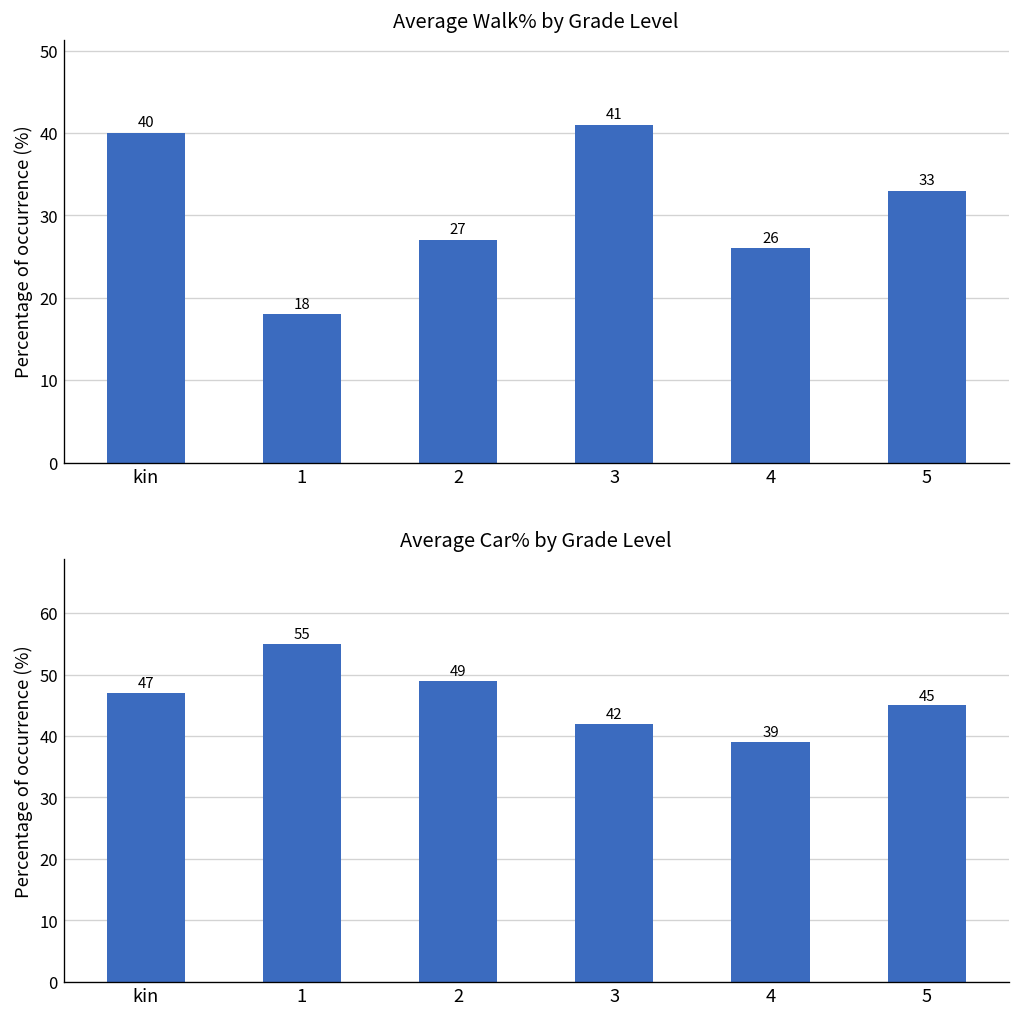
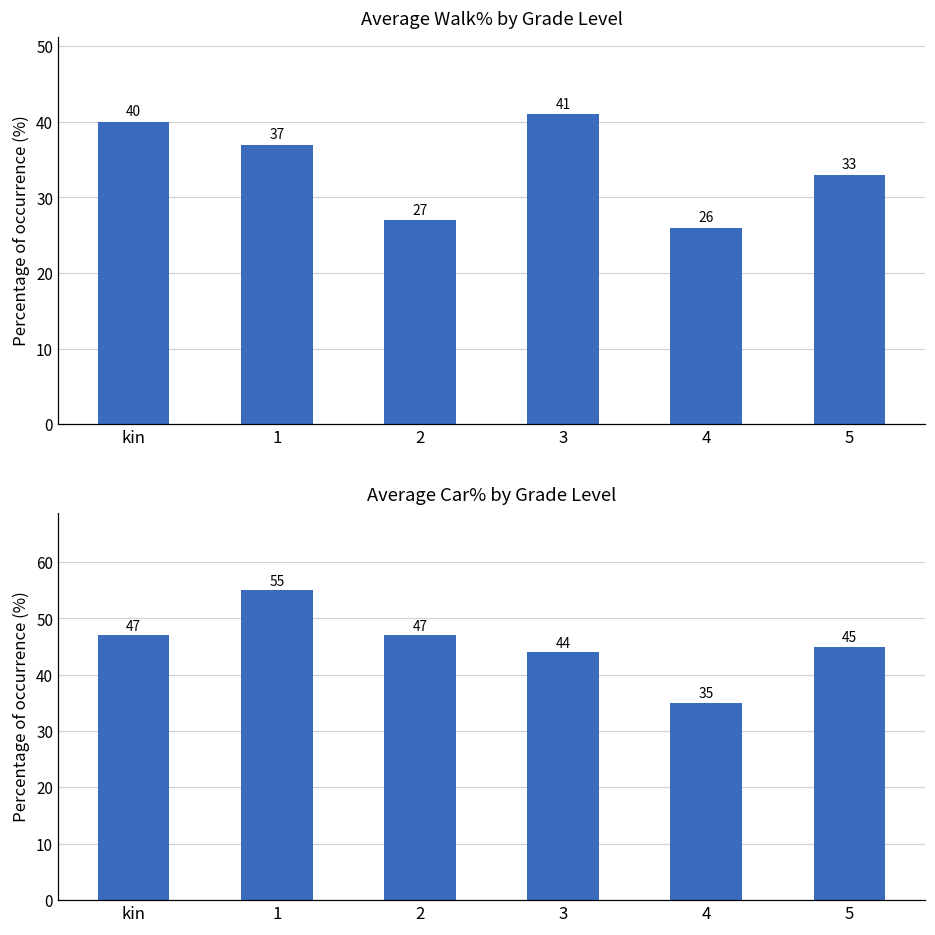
Average Walk% by Grade Level, 1: 18 -> 37
Average Car% by Grade Level, 2: 49 -> 47
Average Car% by Grade Level, 3: 42 -> 44
Average Car% by Grade Level, 4: 39 -> 35
